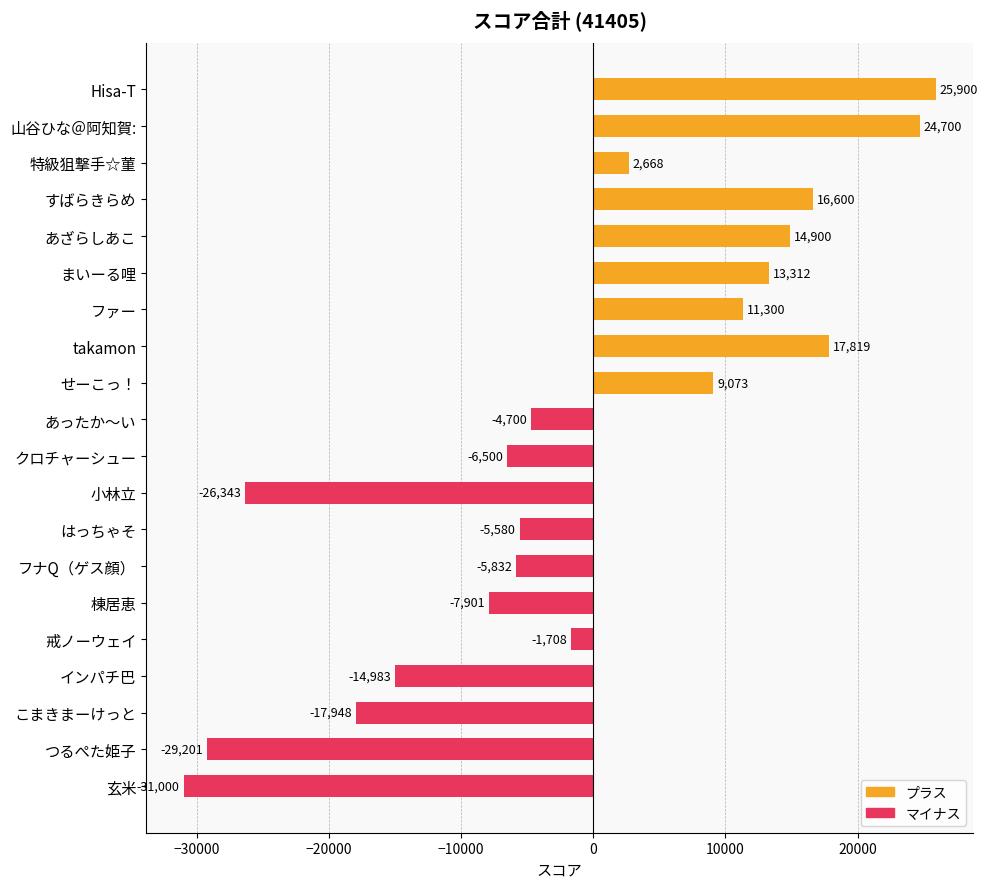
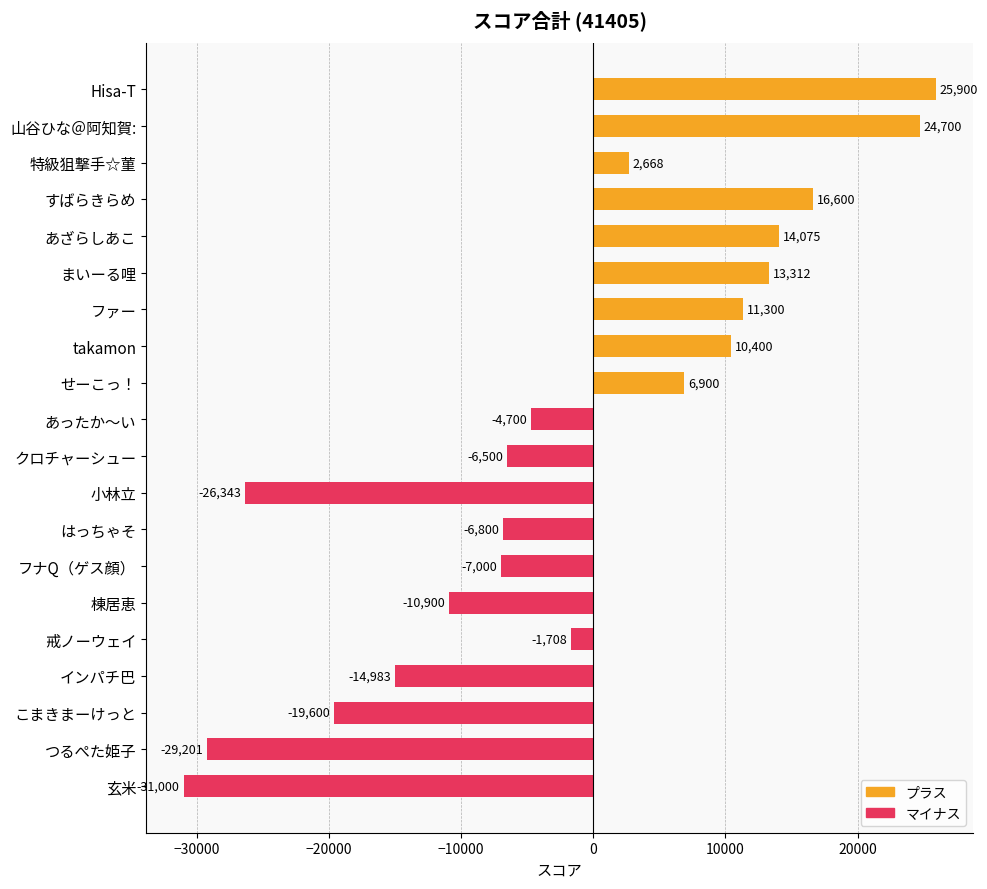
あざらしあこ: 14,900 -> 14,075
takamon: 17,819 -> 10,400
せーこっ！: 9,073 -> 6,900
はっちゃそ: -5,580 -> -6,800
フナQ（ゲス顔）: -5,832 -> -7,000
棟居恵: -7,901 -> -10,900
こまきまーけっと: -17,948 -> -19,600
